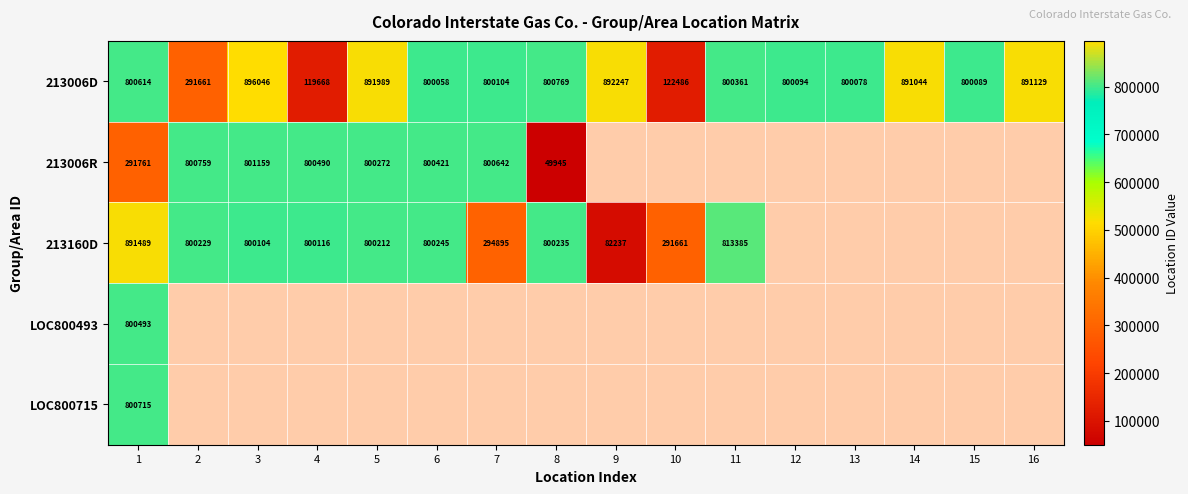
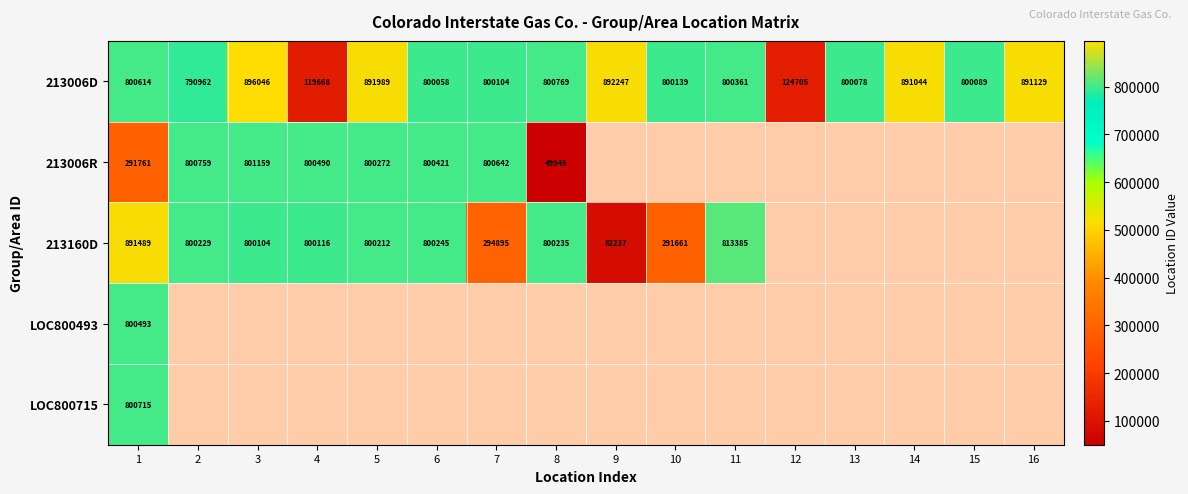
213006D, 2: 291661 -> 790962
213006D, 10: 122486 -> 800139
213006D, 12: 800094 -> 124705
